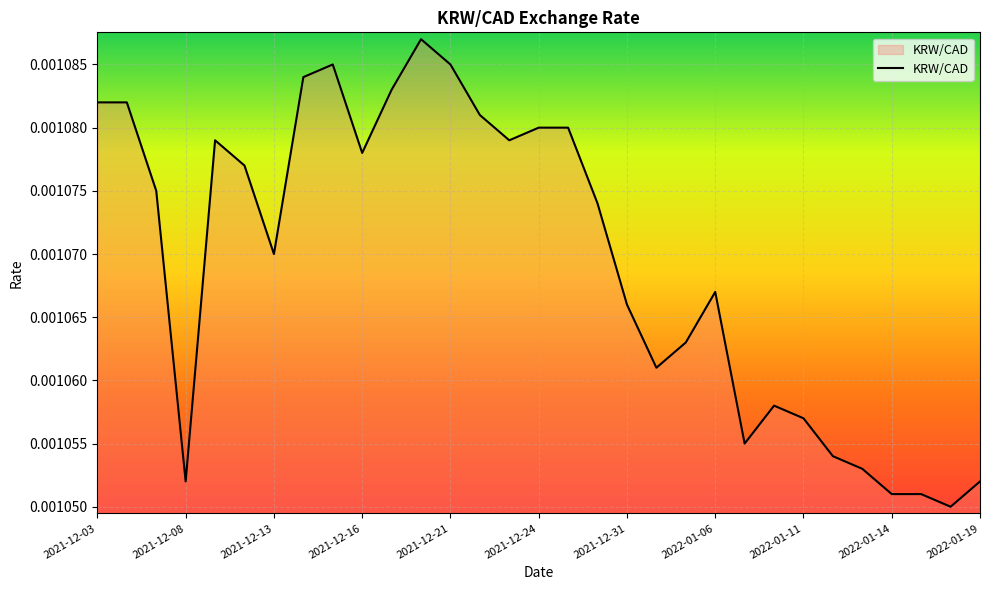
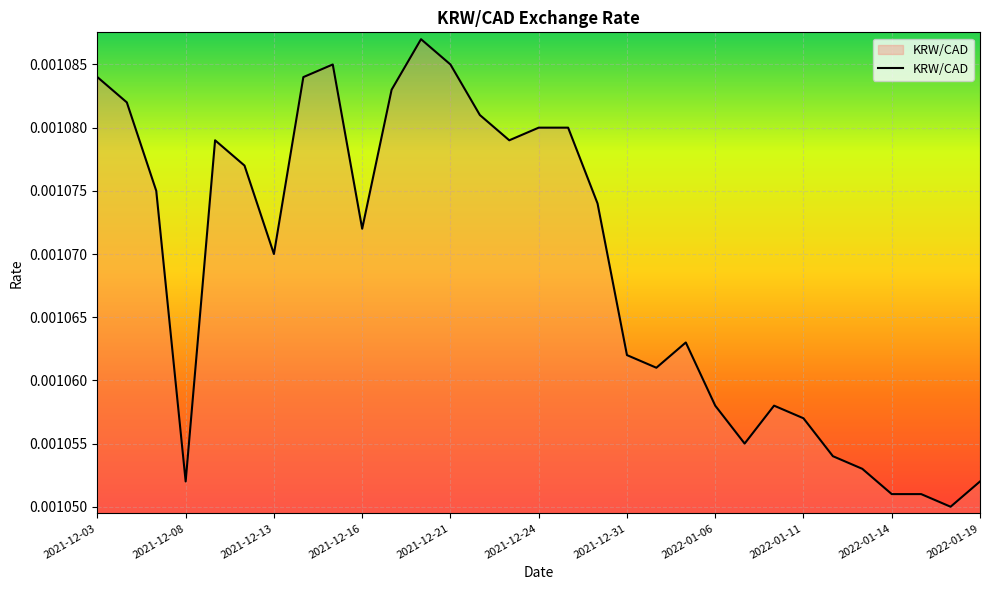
2021-12-03: 0.001082 -> 0.001084
2021-12-16: 0.001078 -> 0.001072
2021-12-31: 0.001066 -> 0.001062
2022-01-06: 0.001067 -> 0.001058
